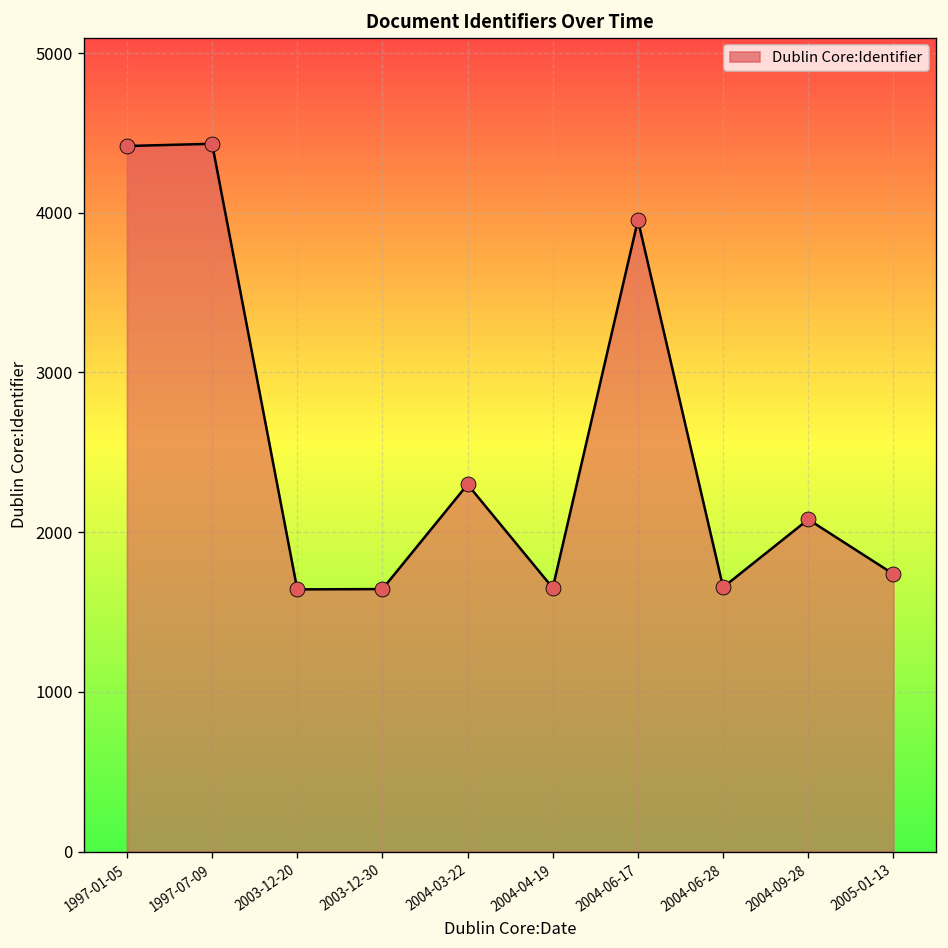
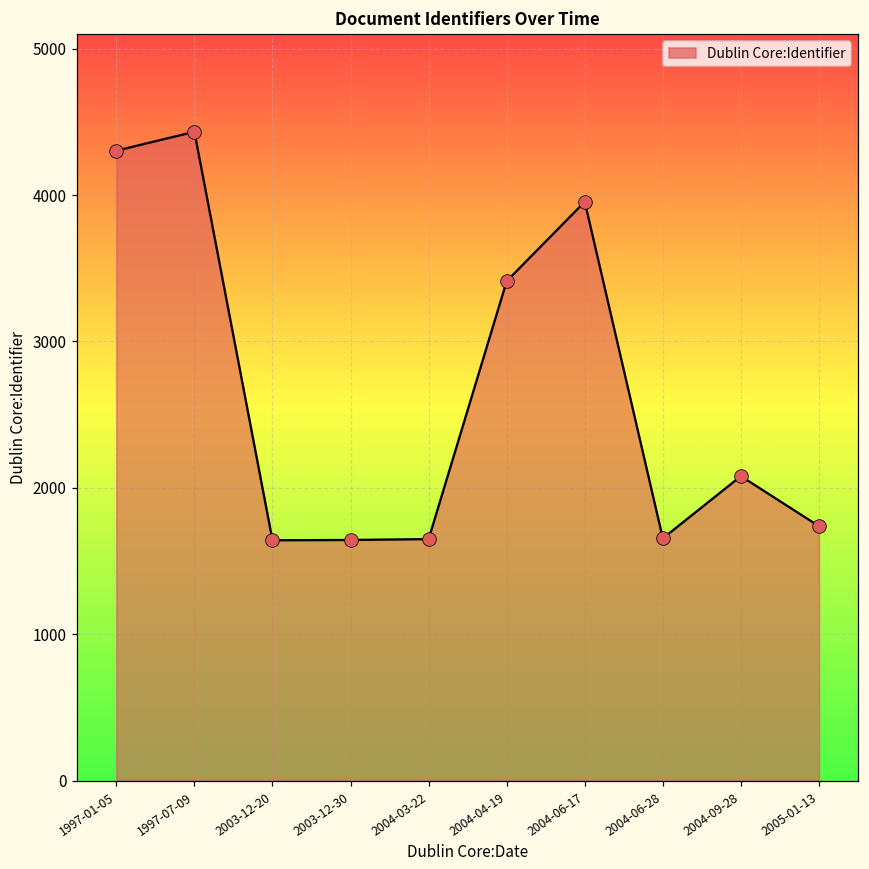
1997-01-05: 4420 -> 4300
2004-03-22: 2300 -> 1650
2004-04-19: 1650 -> 3410
